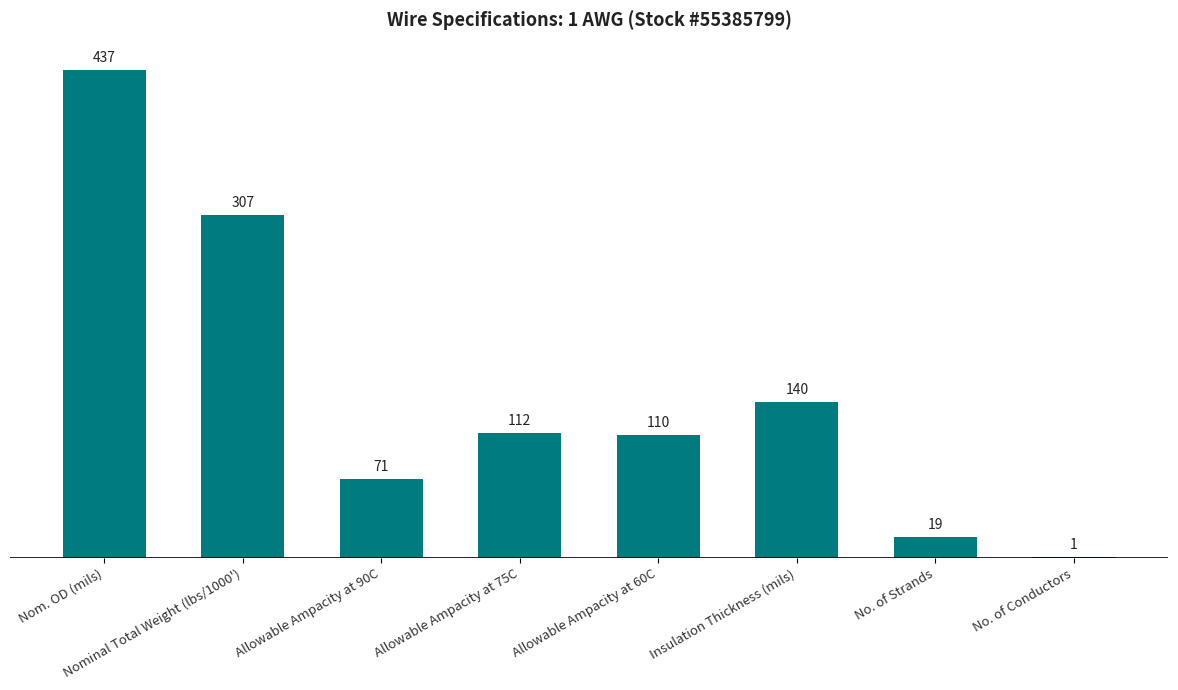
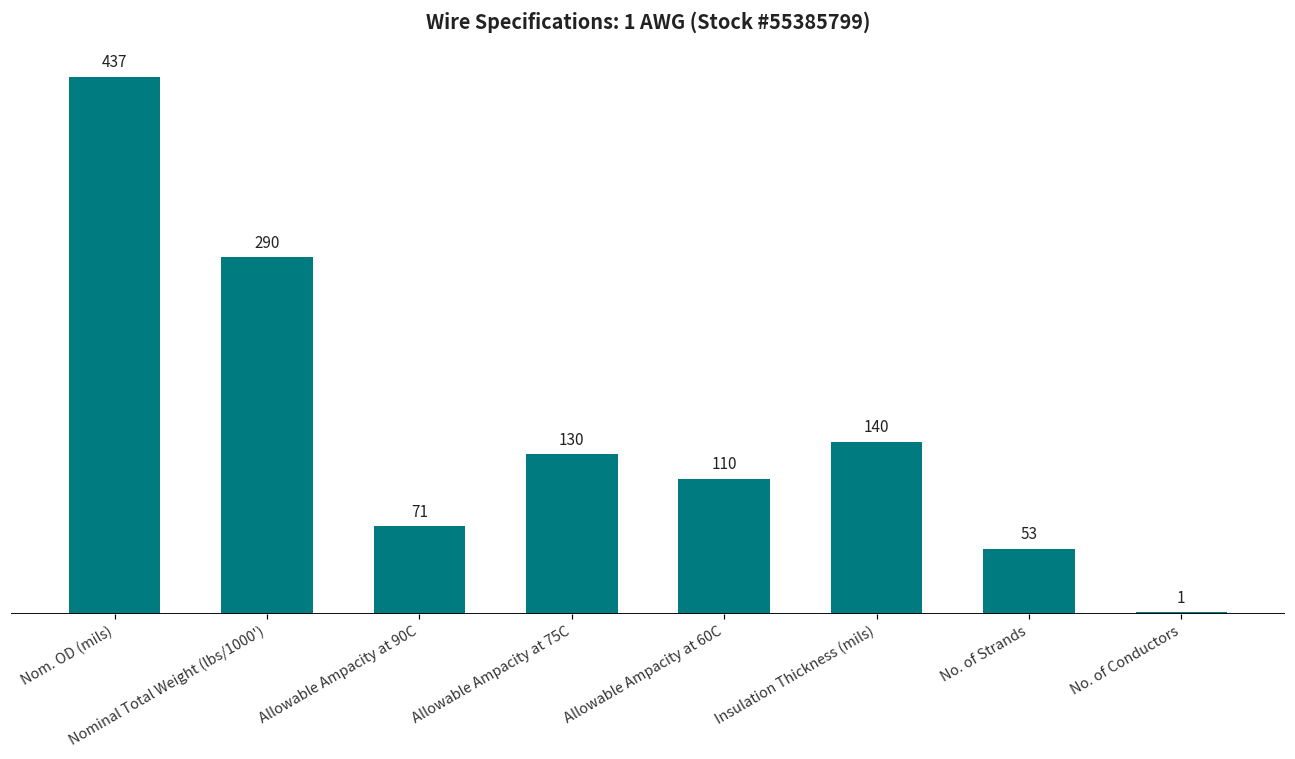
Nominal Total Weight (lbs/1000'): 307 -> 290
Allowable Ampacity at 75C: 112 -> 130
No. of Strands: 19 -> 53
